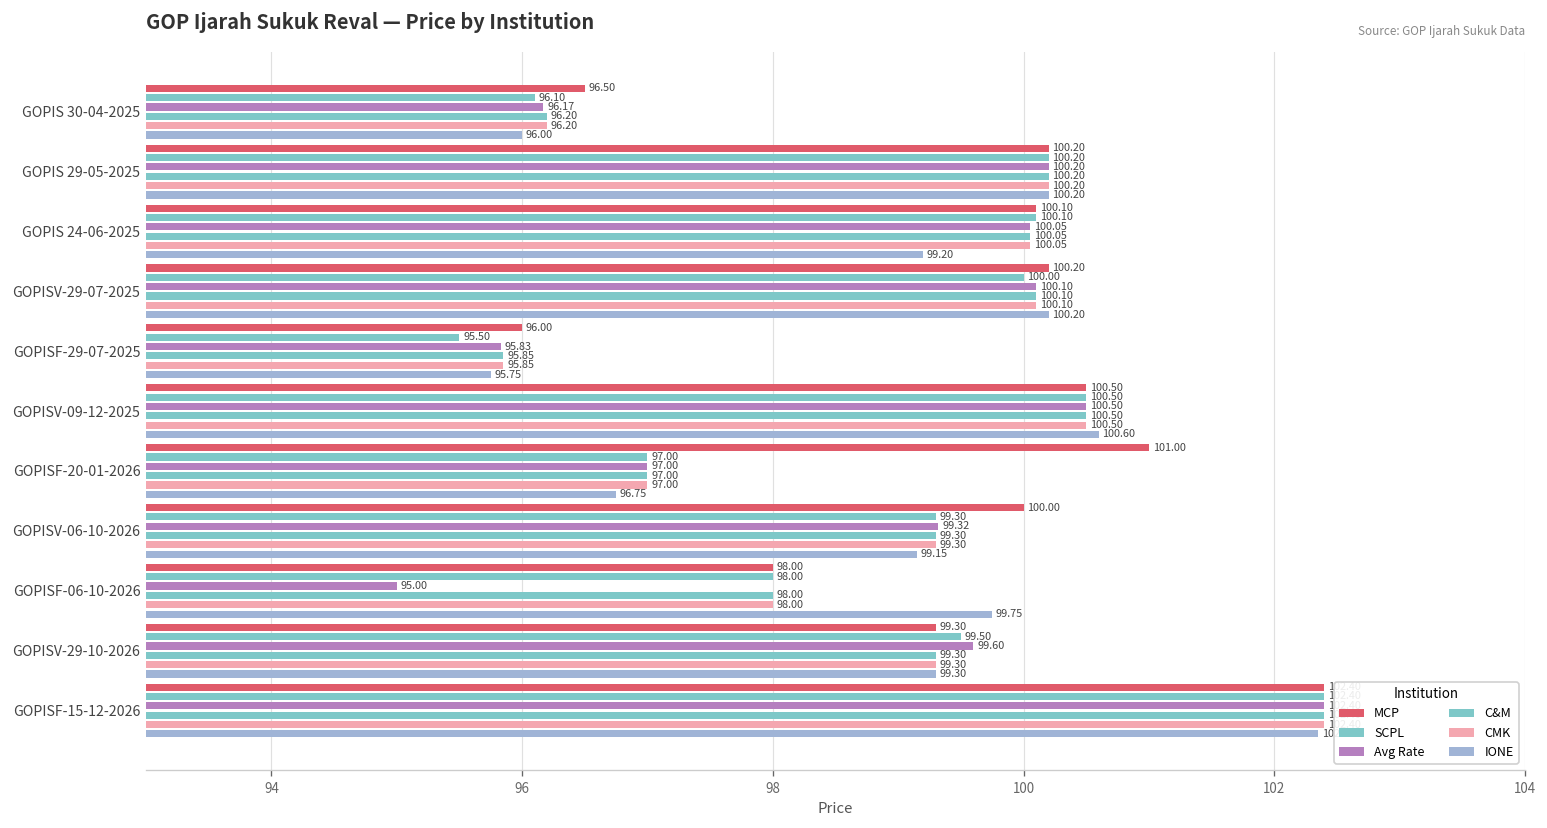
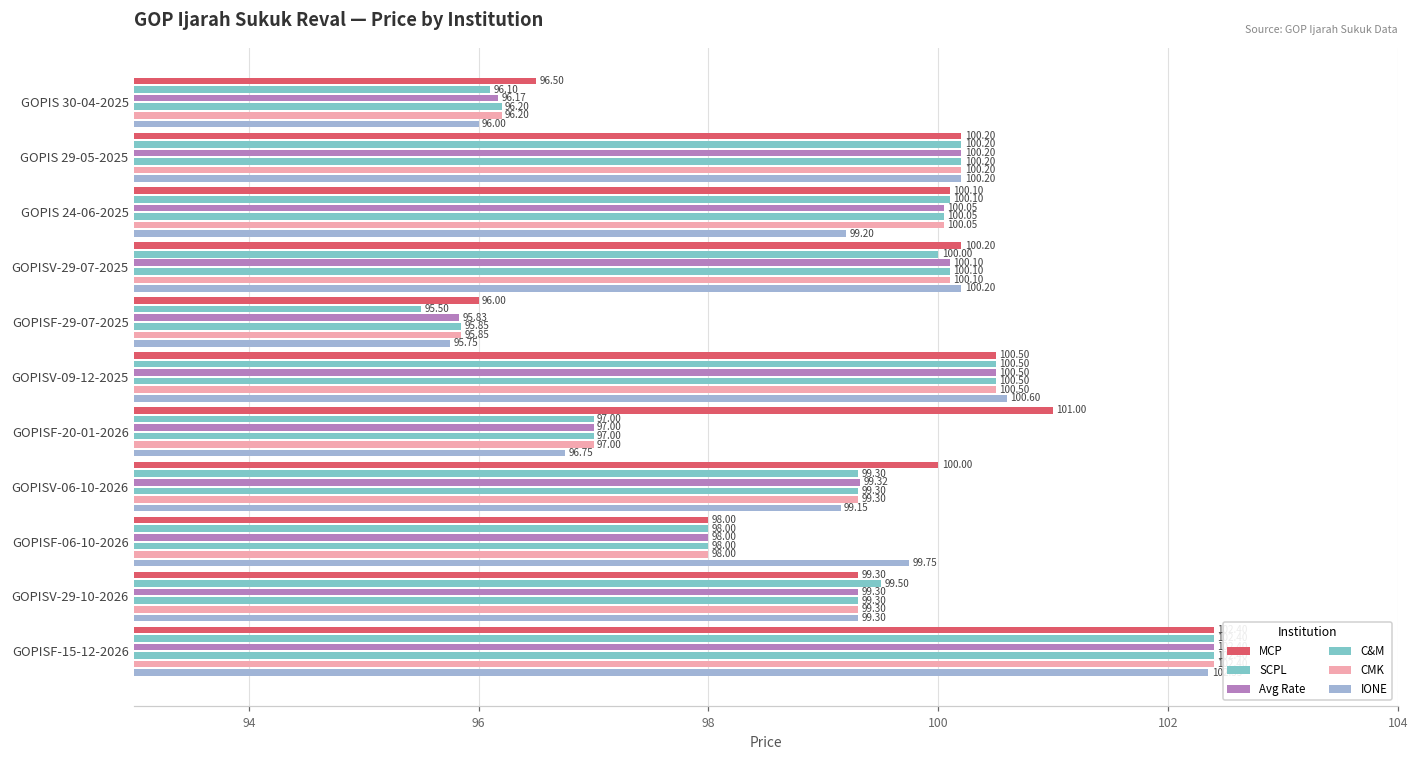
Avg Rate, GOPISF-06-10-2026: 95.00 -> 98.00
Avg Rate, GOPISV-29-10-2026: 99.60 -> 99.30
